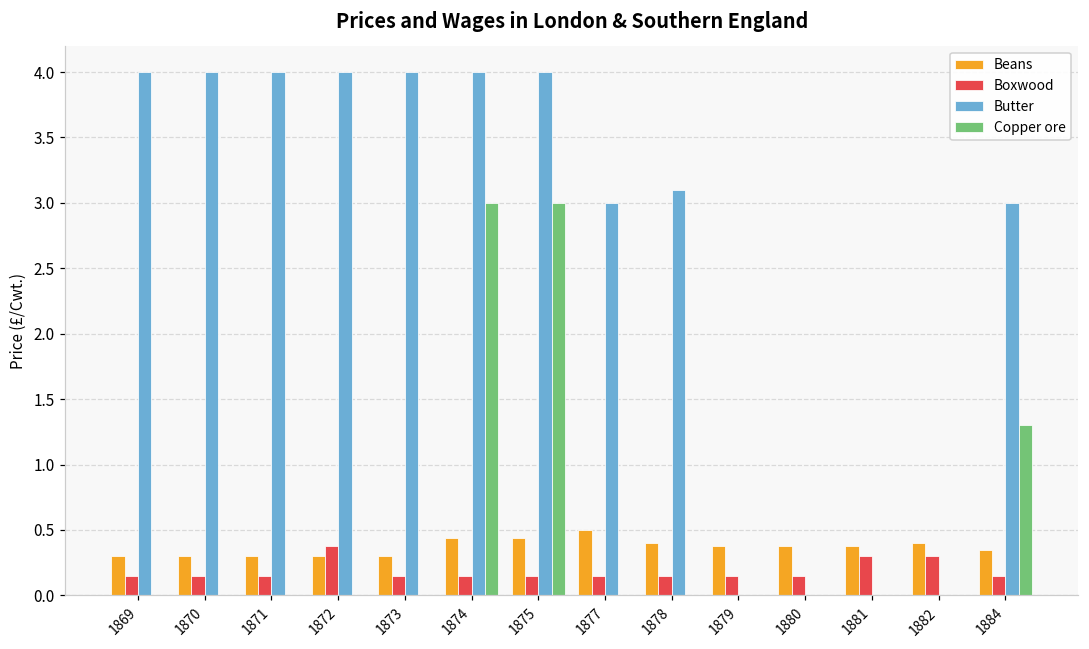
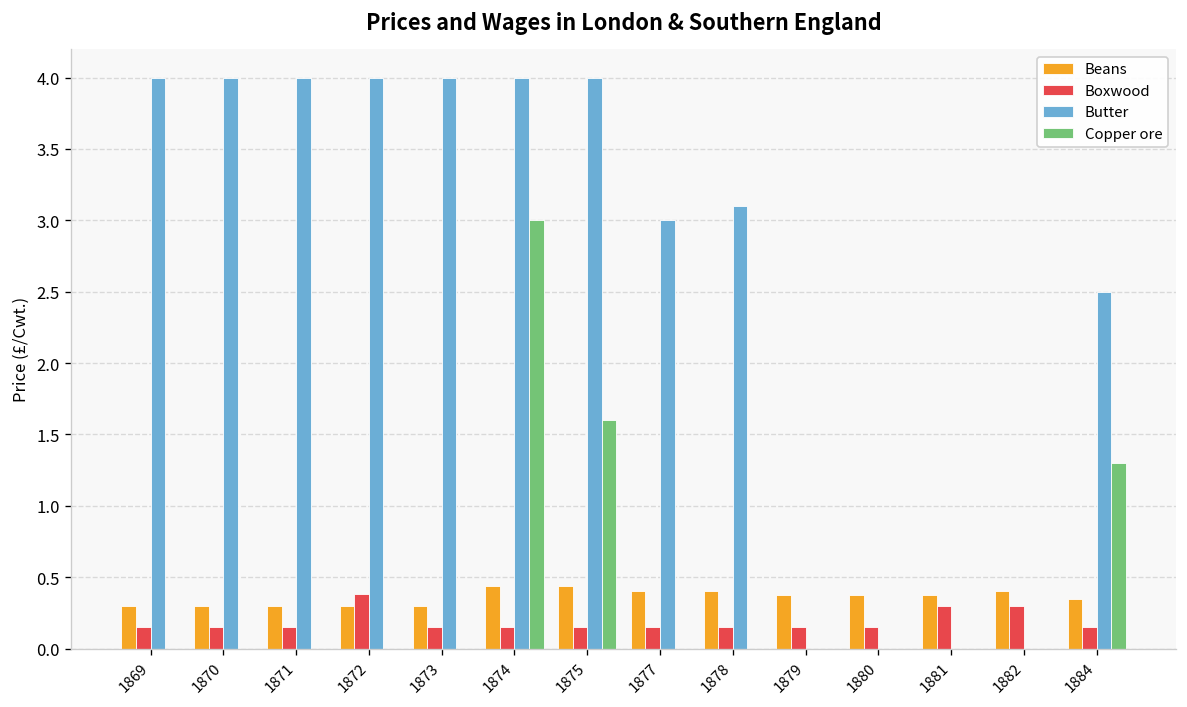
Copper ore, 1875: 3.0 -> 1.6
Beans, 1877: 0.5 -> 0.4
Butter, 1884: 3.0 -> 2.5
